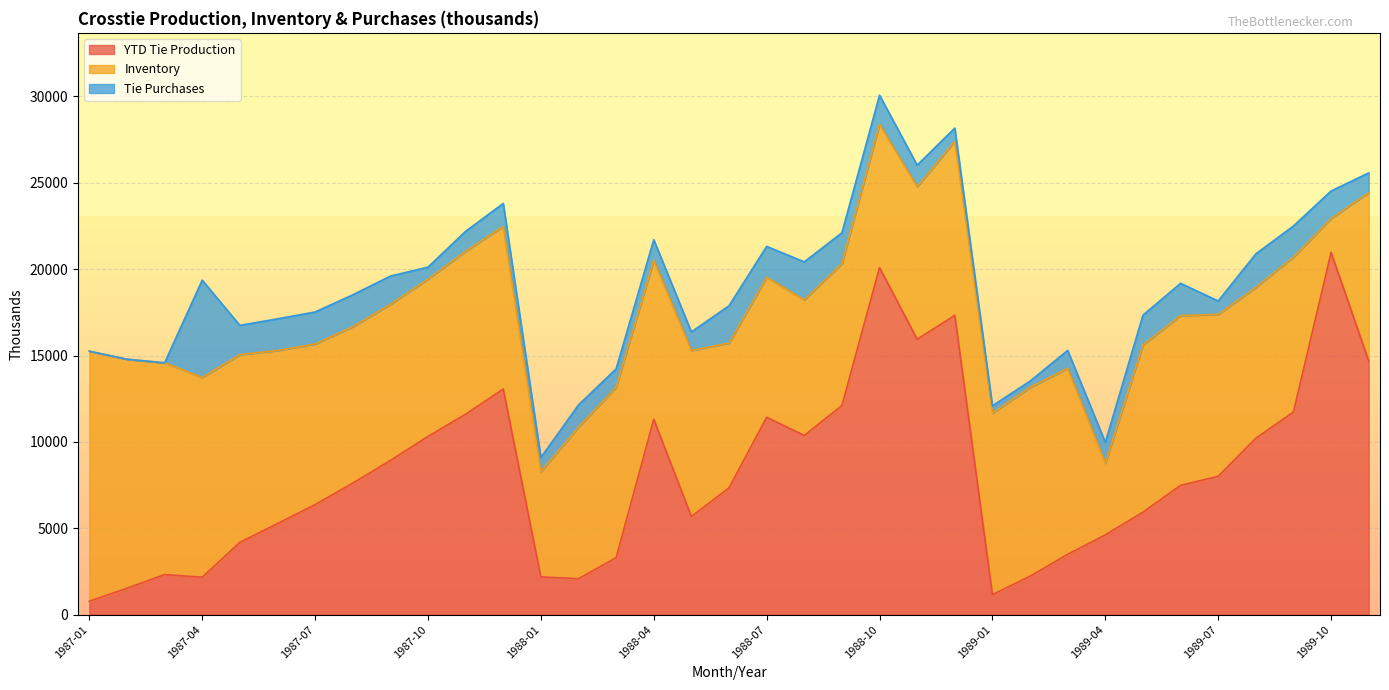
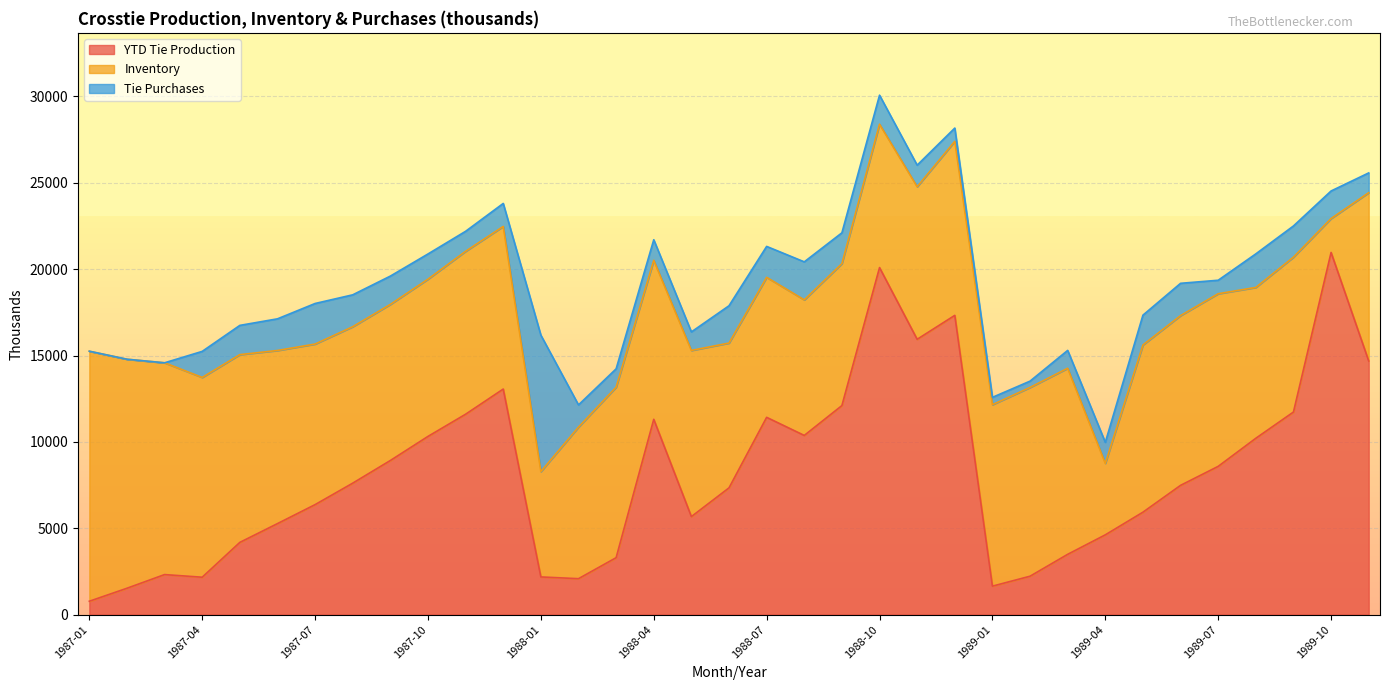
Tie Purchases, 1987-04: 5600 -> 1500
Tie Purchases, 1987-07: 1900 -> 2300
Tie Purchases, 1987-10: 700 -> 1500
Tie Purchases, 1988-01: 800 -> 7900
YTD Tie Production, 1989-01: 1200 -> 1700
YTD Tie Production, 1989-07: 8000 -> 8600
Inventory, 1989-07: 9400 -> 10000
